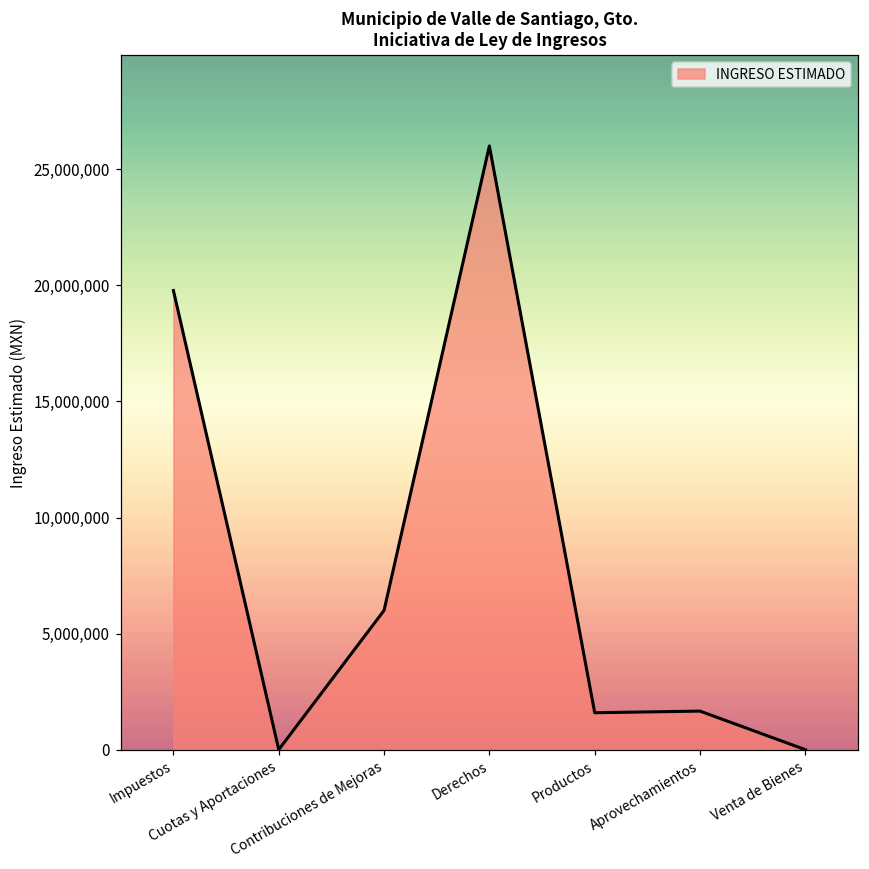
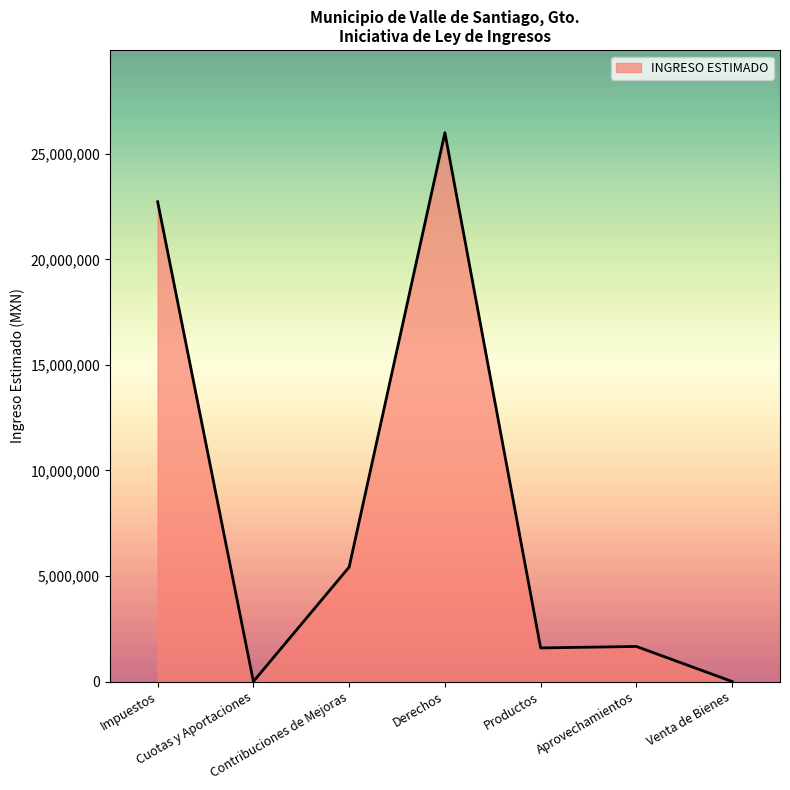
Impuestos: 19,800,000 -> 22,700,000
Contribuciones de Mejoras: 6,000,000 -> 5,400,000
